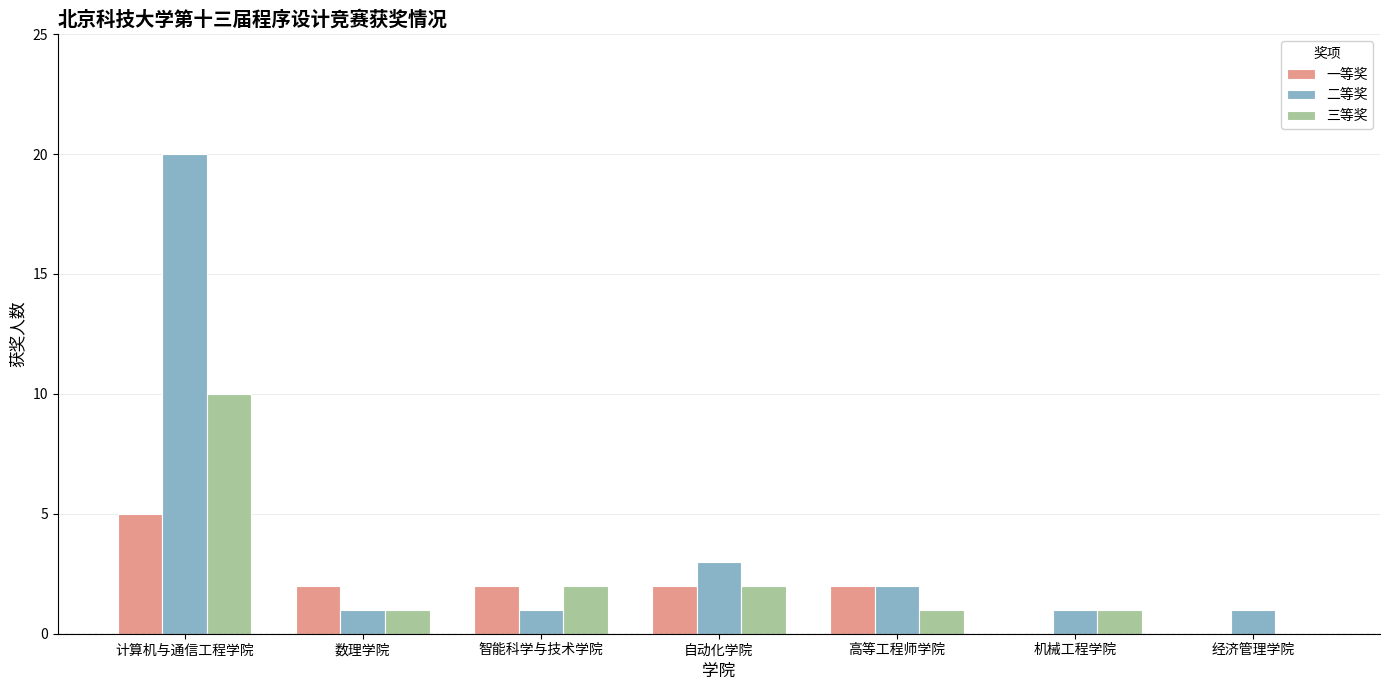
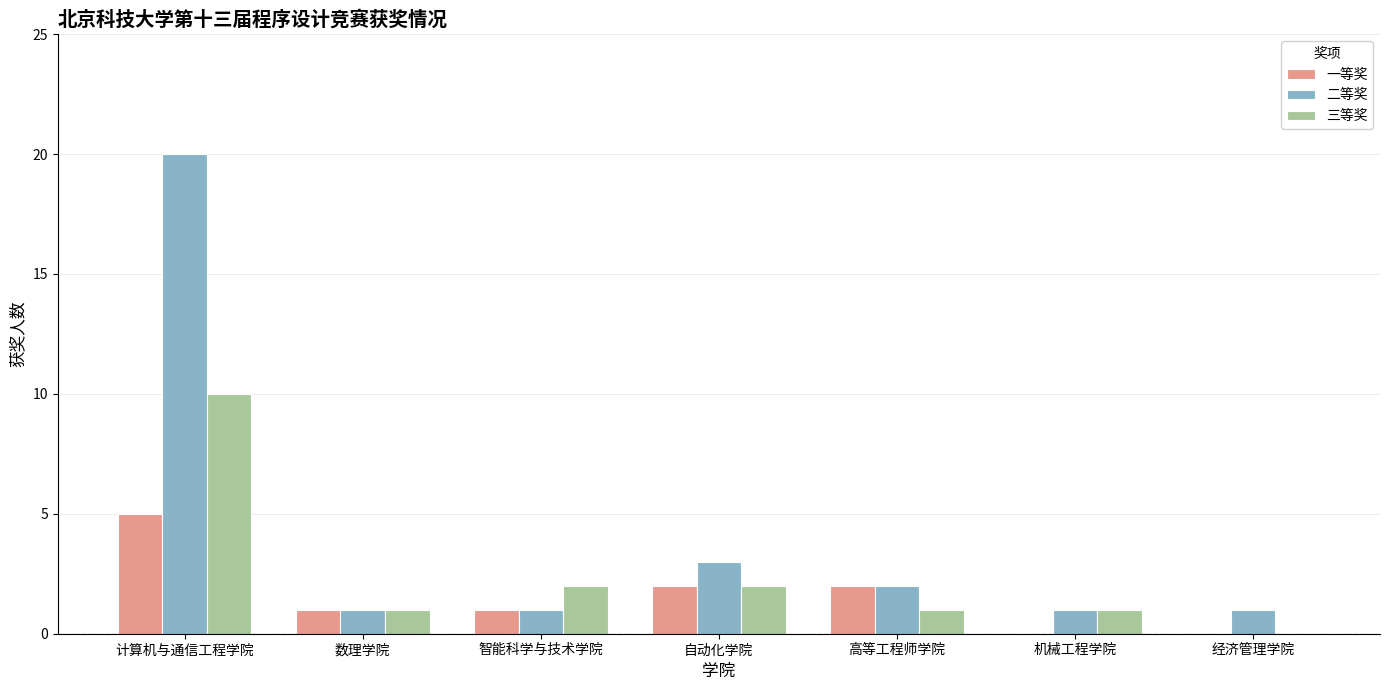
一等奖, 数理学院: 2 -> 1
一等奖, 智能科学与技术学院: 2 -> 1
